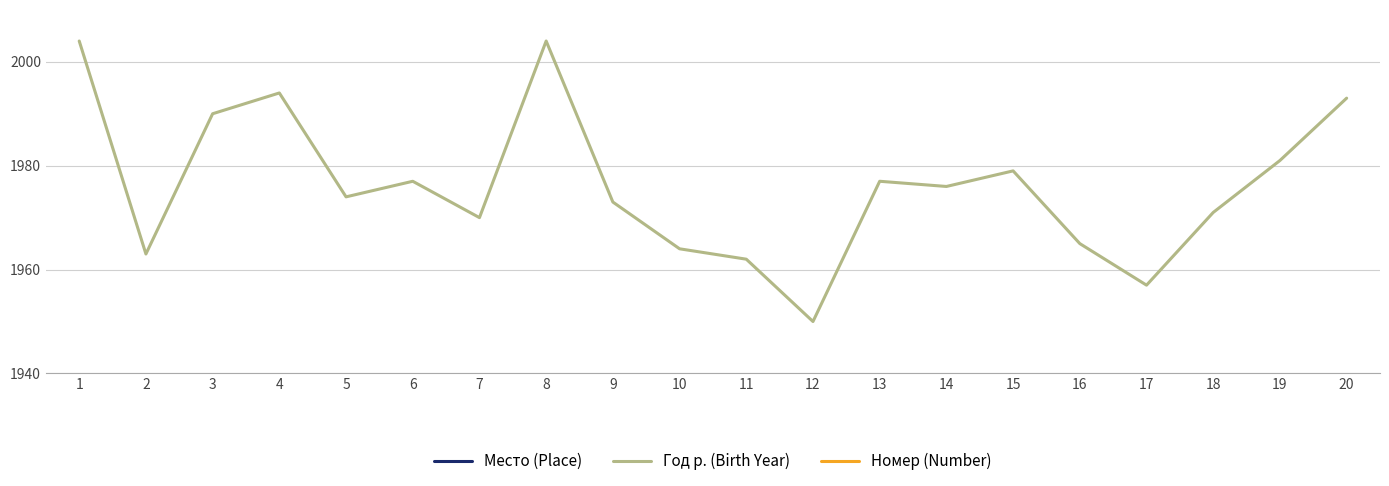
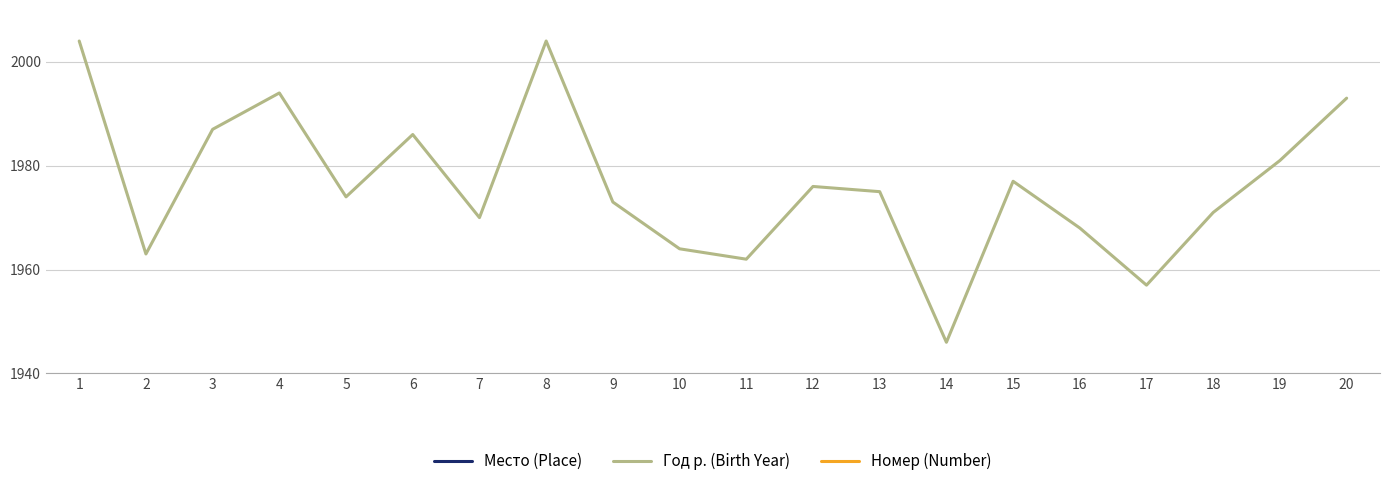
Год р. (Birth Year), 3: 1990 -> 1987
Год р. (Birth Year), 6: 1977 -> 1986
Год р. (Birth Year), 12: 1950 -> 1976
Год р. (Birth Year), 13: 1977 -> 1975
Год р. (Birth Year), 14: 1976 -> 1946
Год р. (Birth Year), 15: 1979 -> 1977
Год р. (Birth Year), 16: 1965 -> 1968
